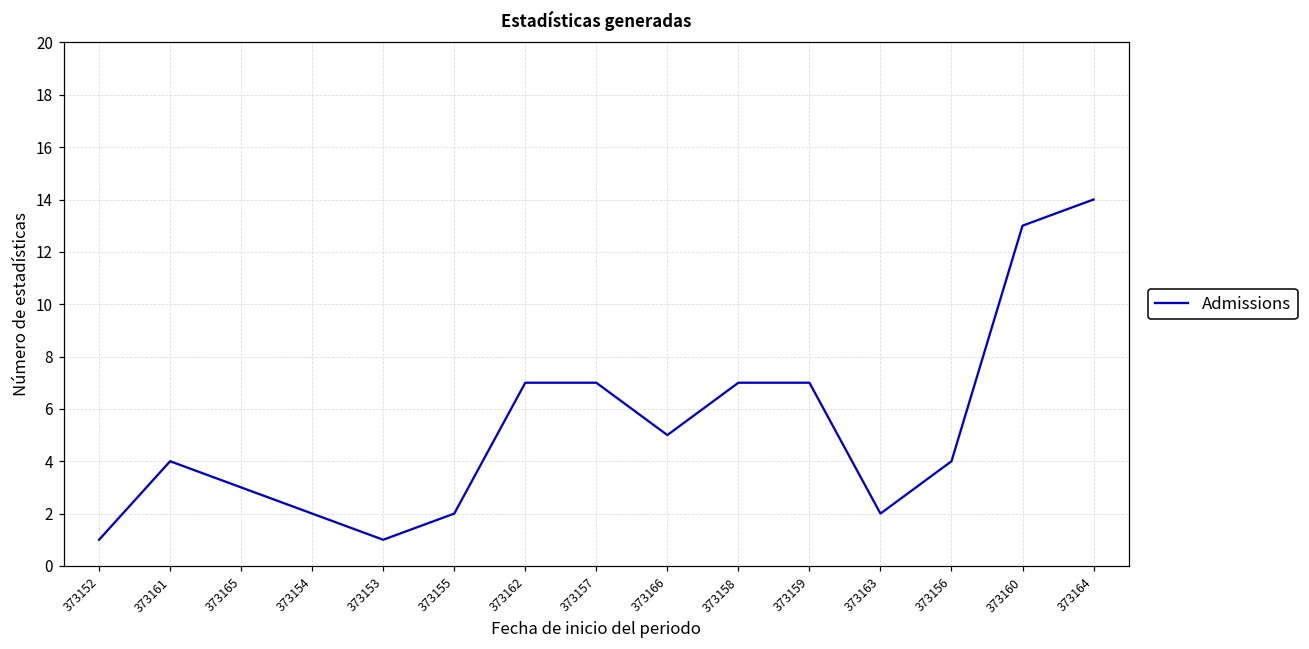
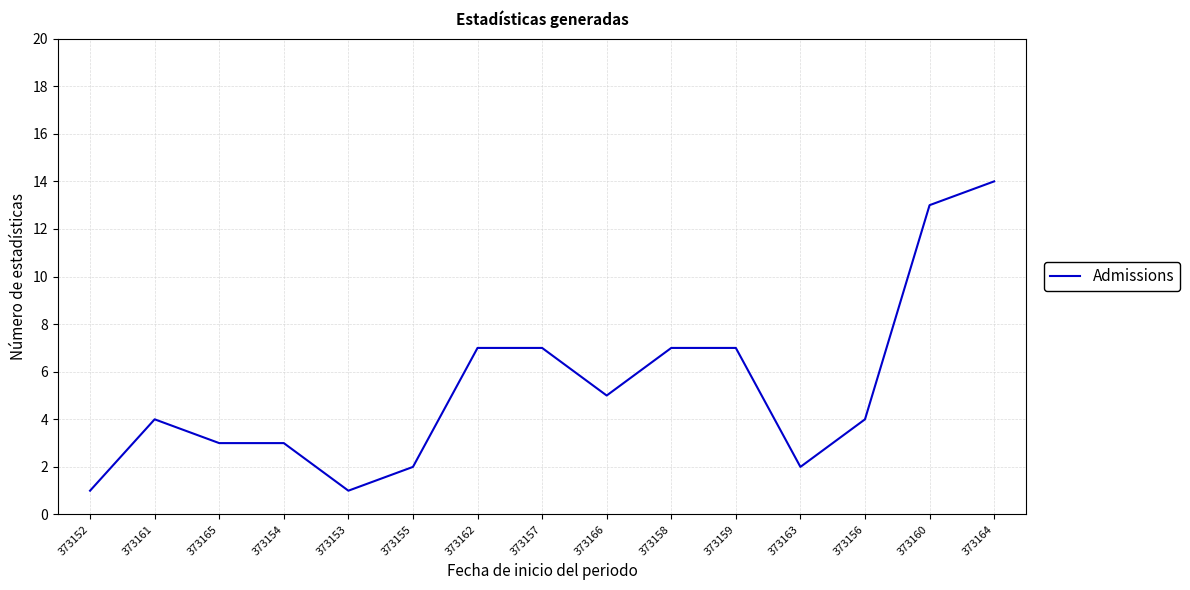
373154: 2 -> 3
